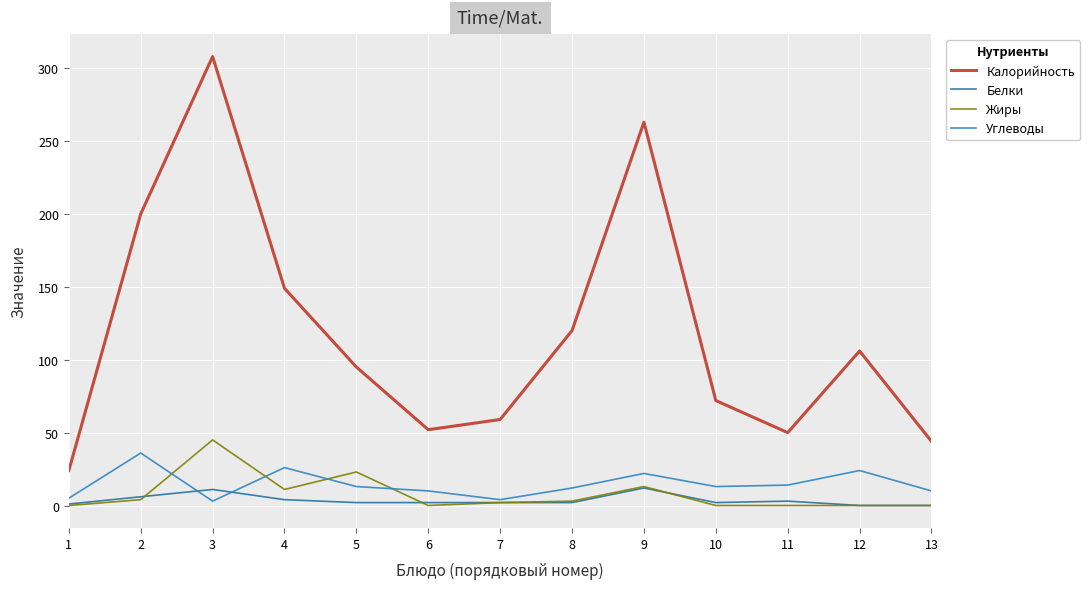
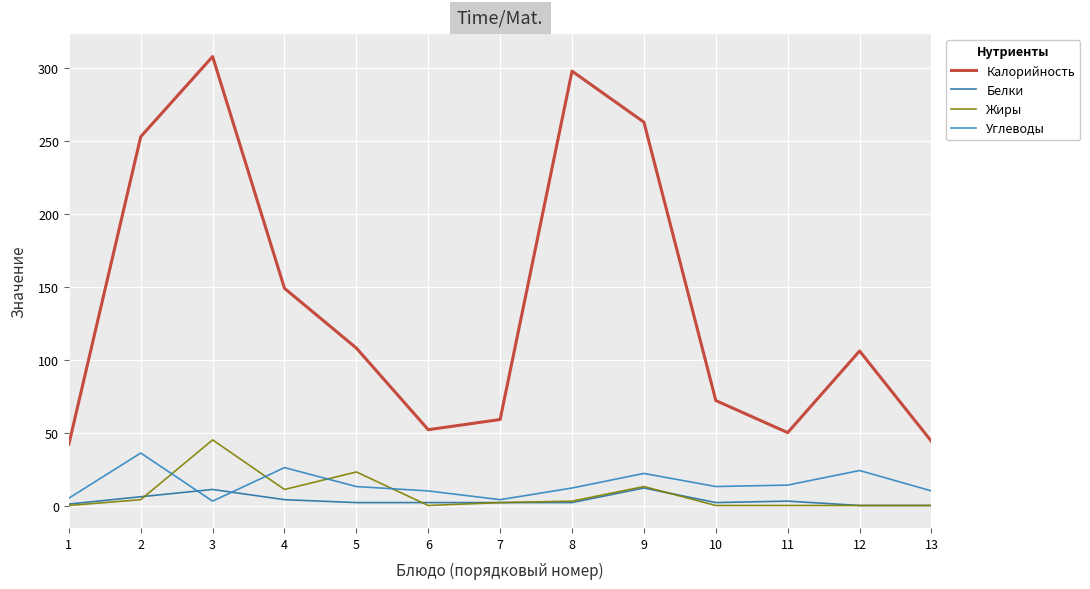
Калорийность, 1: 24 -> 42
Калорийность, 2: 200 -> 253
Калорийность, 5: 95 -> 108
Калорийность, 8: 120 -> 298
